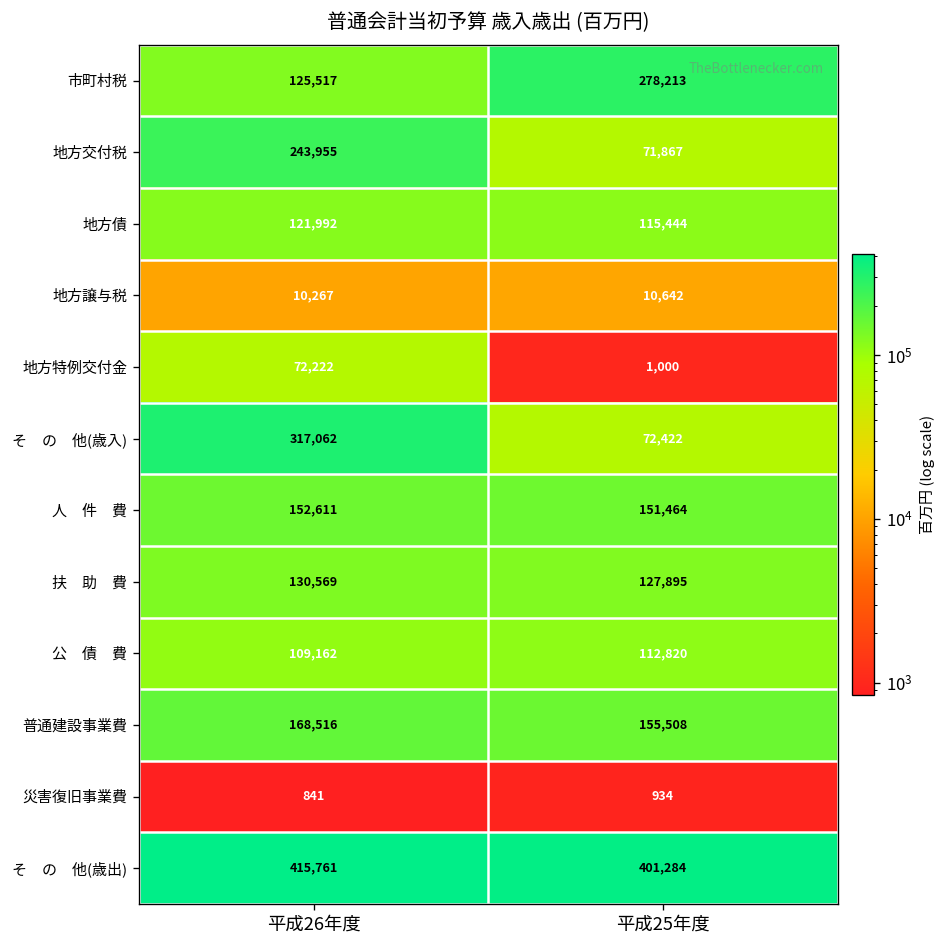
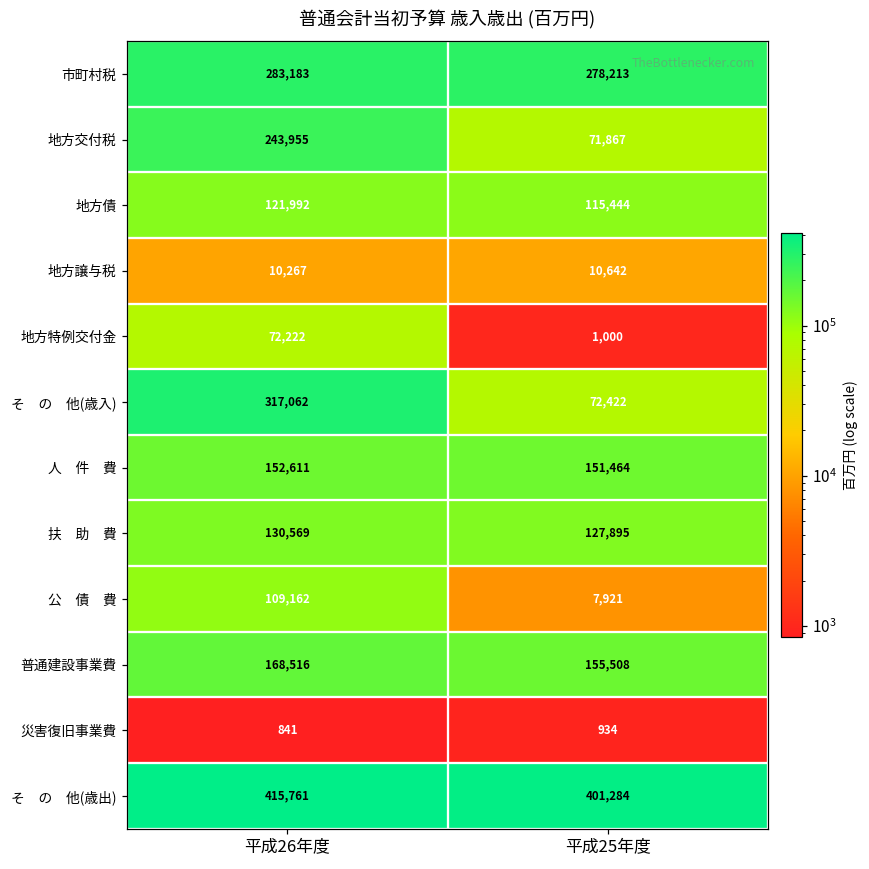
市町村税, 平成26年度: 125,517 -> 283,183
公 債 費, 平成25年度: 112,820 -> 7,921
